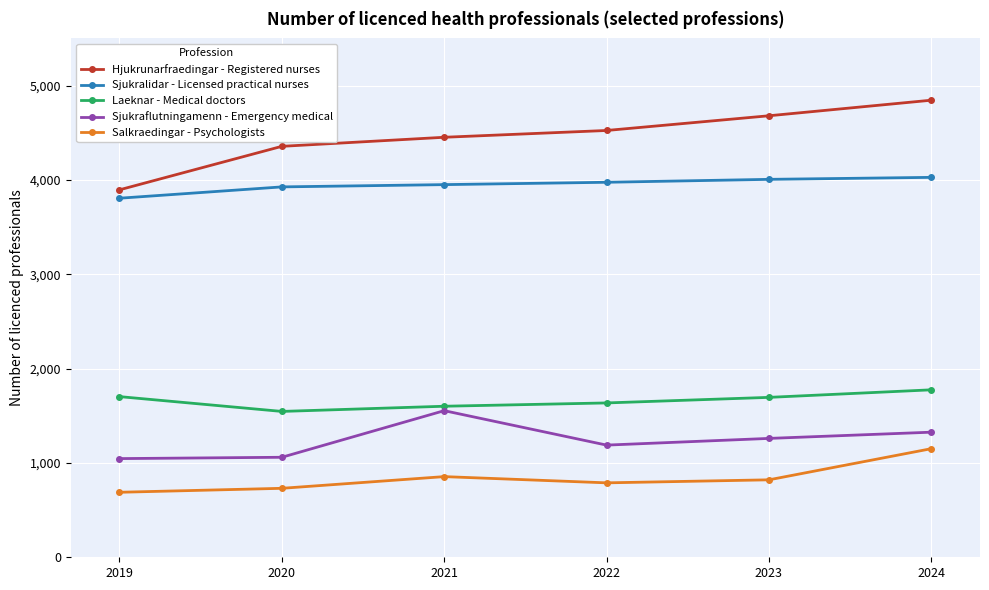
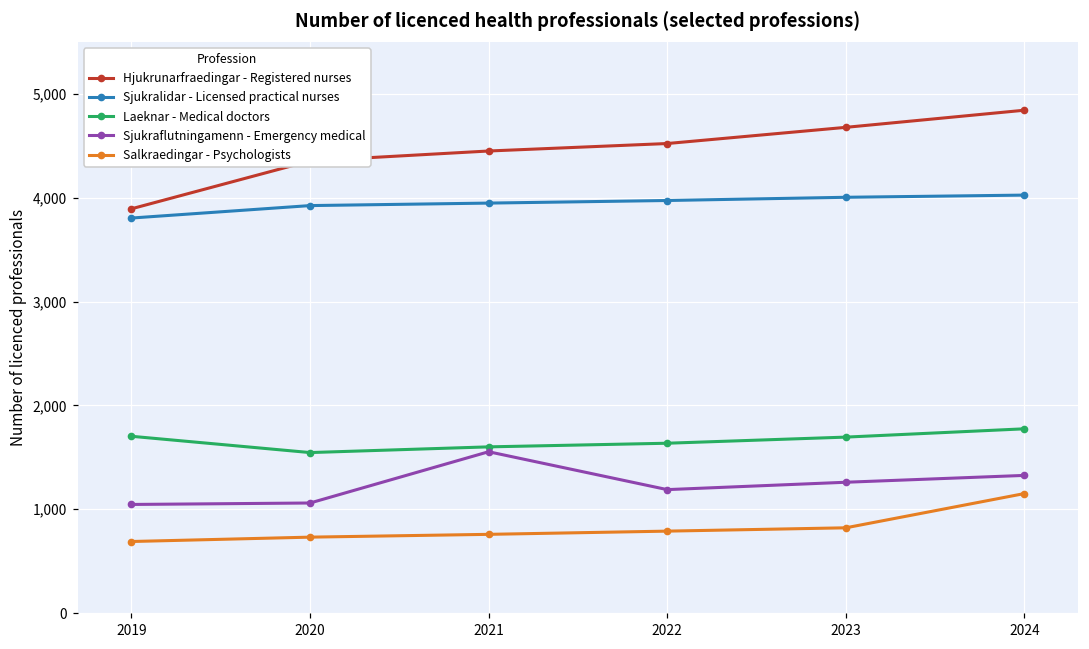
Salkraedingar - Psychologists, 2021: 900 -> 800
